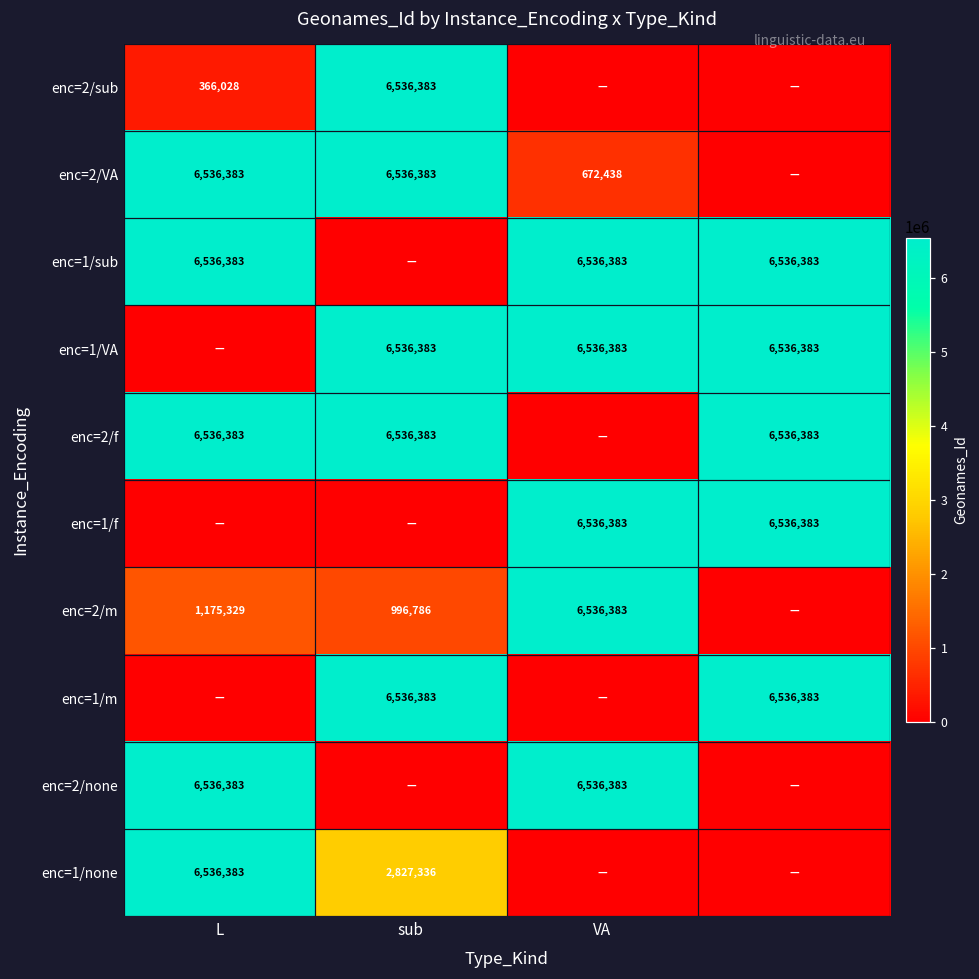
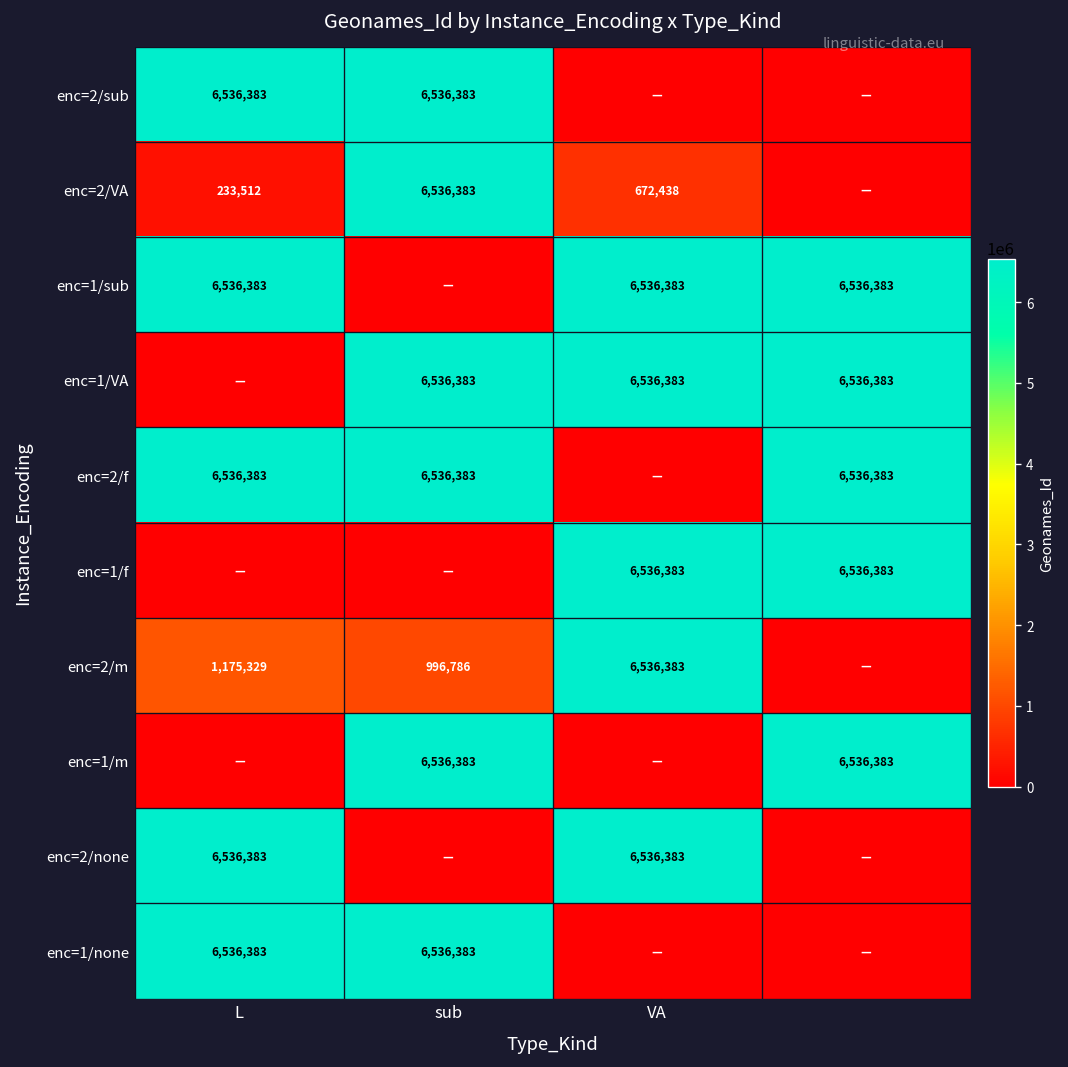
enc=2/sub, L: 366,028 -> 6,536,383
enc=2/VA, L: 6,536,383 -> 233,512
enc=1/none, sub: 2,827,336 -> 6,536,383
